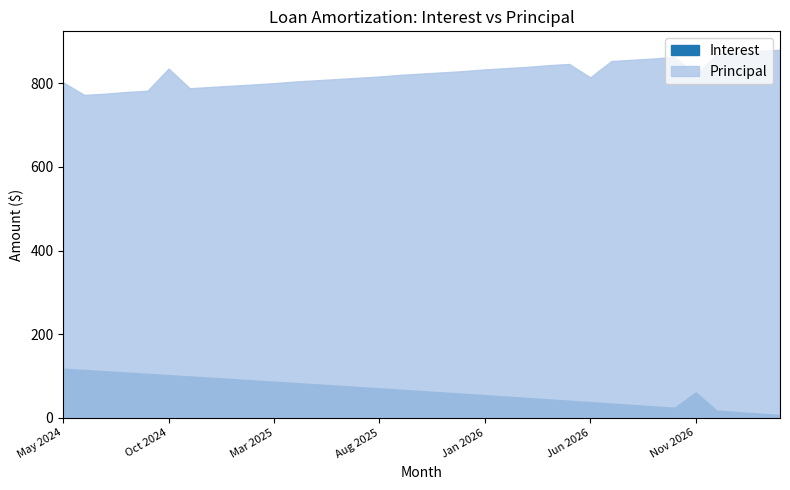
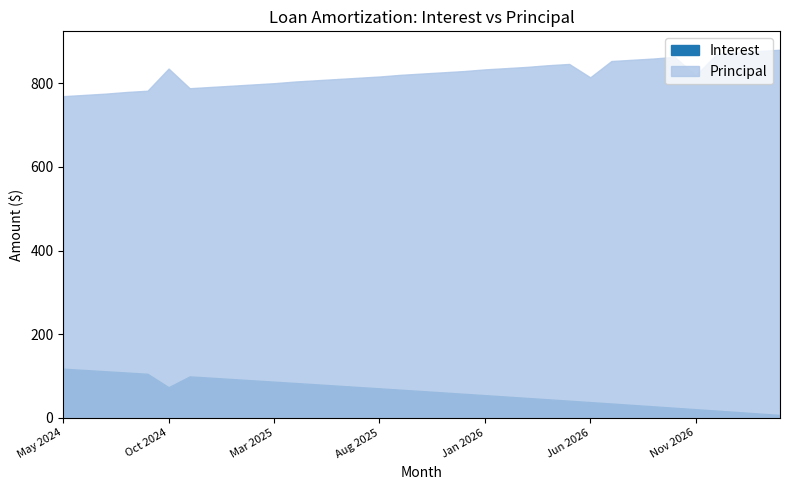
Principal, May 2024: 800 -> 770
Interest, Oct 2024: 100 -> 70
Interest, Nov 2026: 60 -> 20
